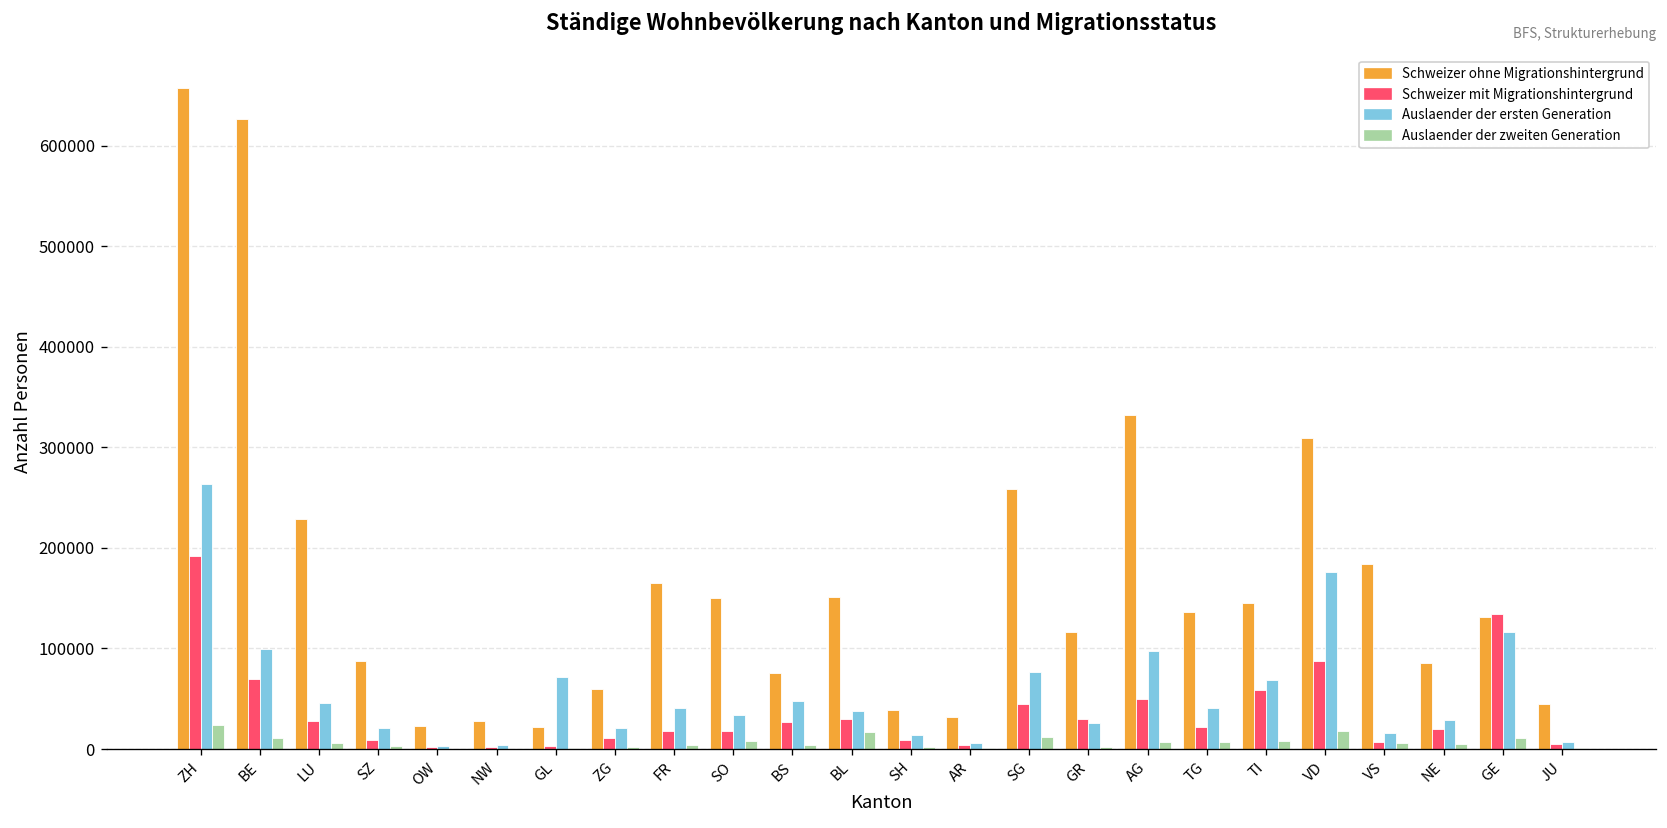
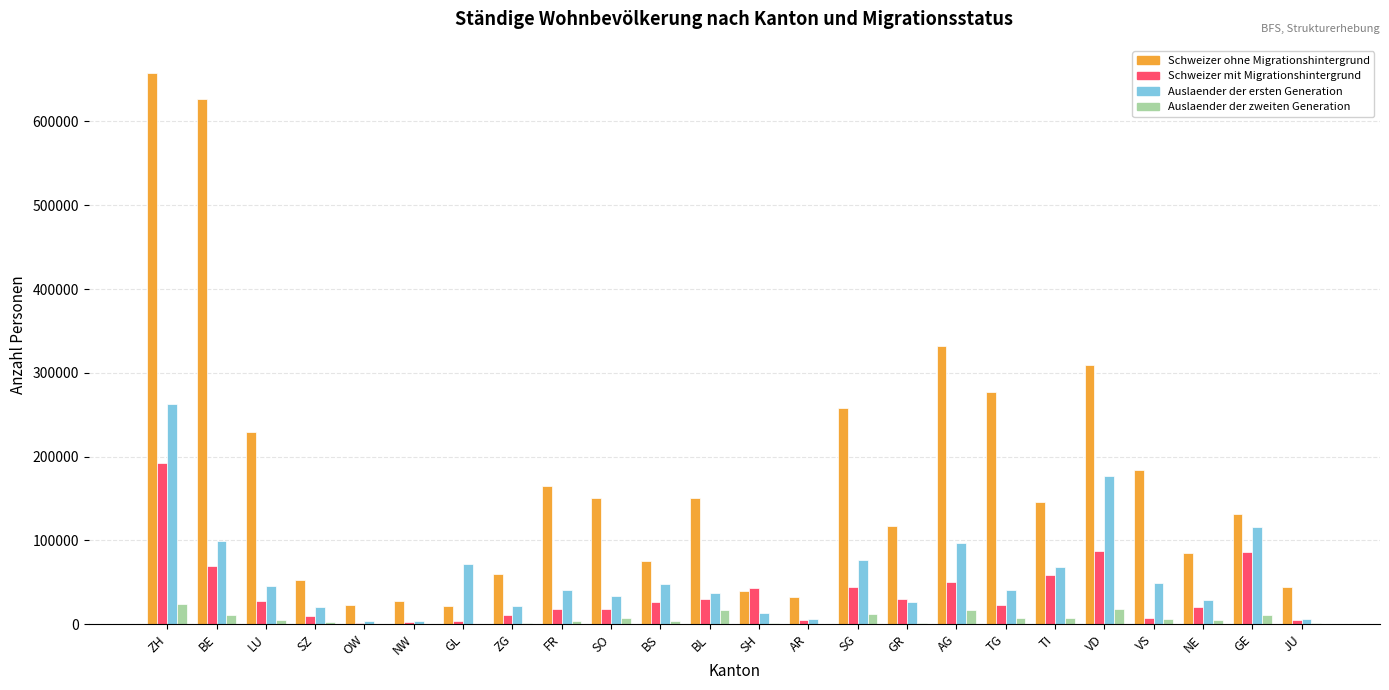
Schweizer ohne Migrationshintergrund, SZ: 90000 -> 50000
Schweizer mit Migrationshintergrund, SH: 10000 -> 40000
Auslaender der zweiten Generation, AG: 10000 -> 20000
Schweizer ohne Migrationshintergrund, TG: 140000 -> 280000
Auslaender der ersten Generation, VS: 20000 -> 50000
Schweizer mit Migrationshintergrund, GE: 130000 -> 90000
